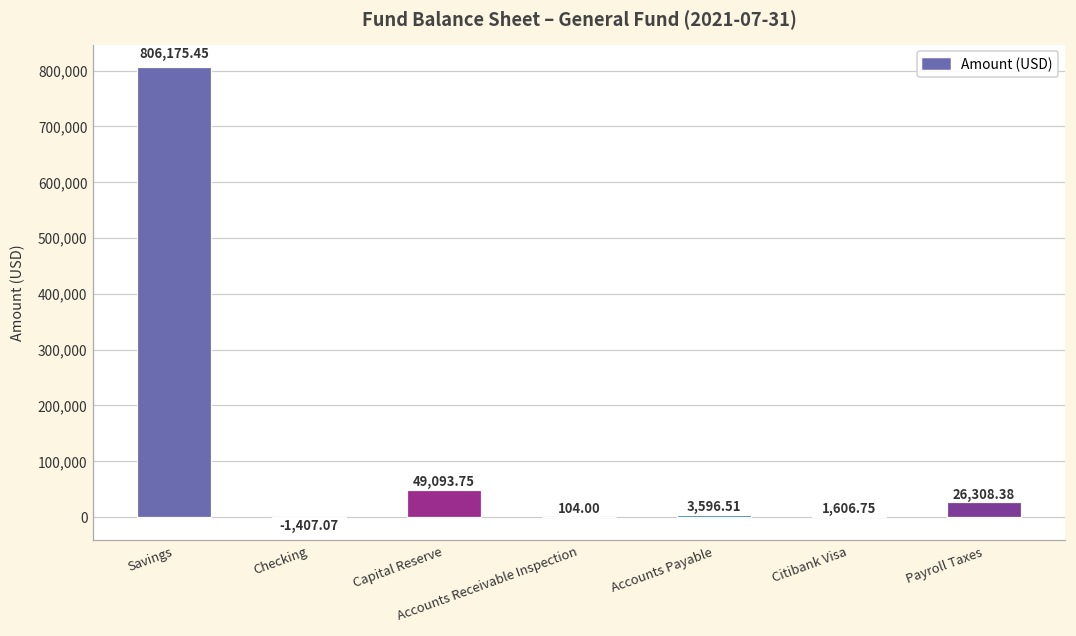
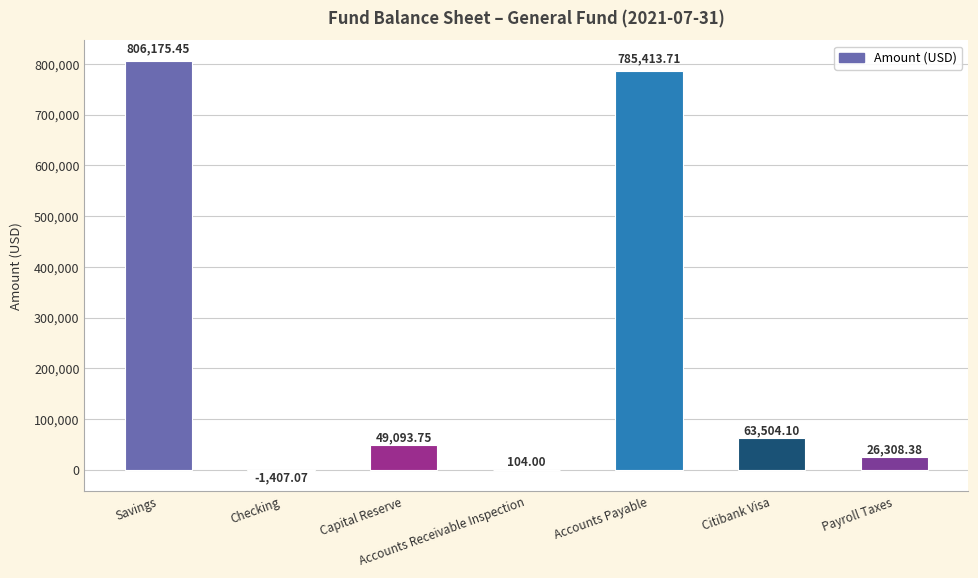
Accounts Payable: 3,596.51 -> 785,413.71
Citibank Visa: 1,606.75 -> 63,504.10
